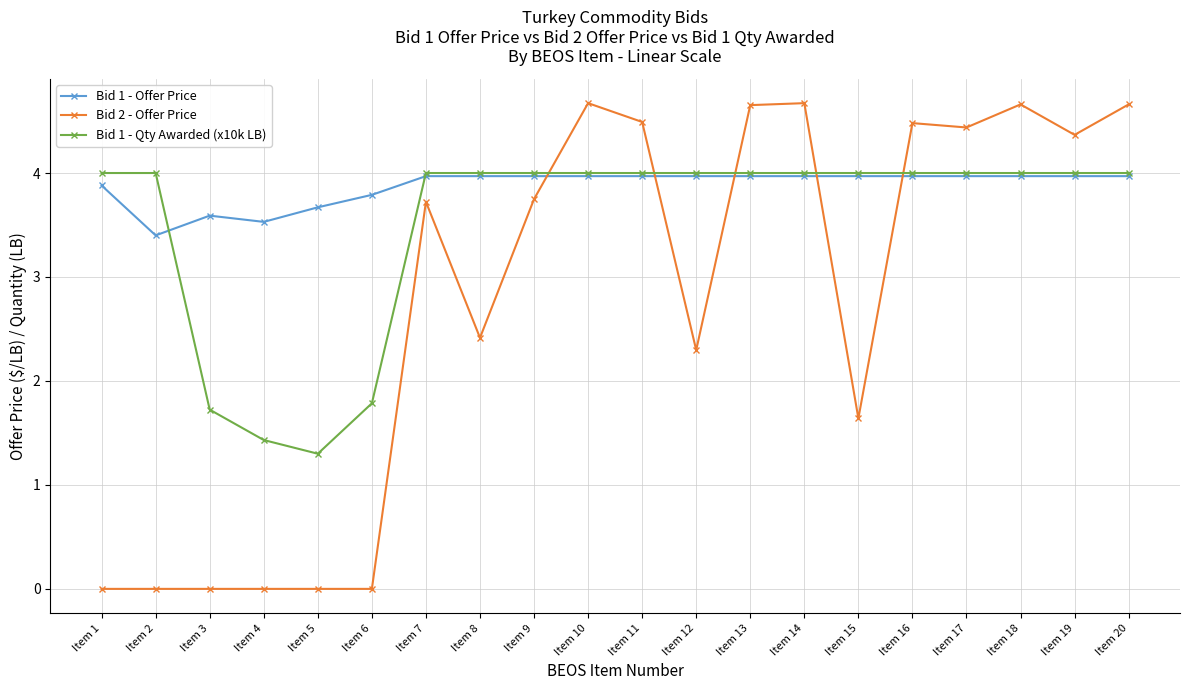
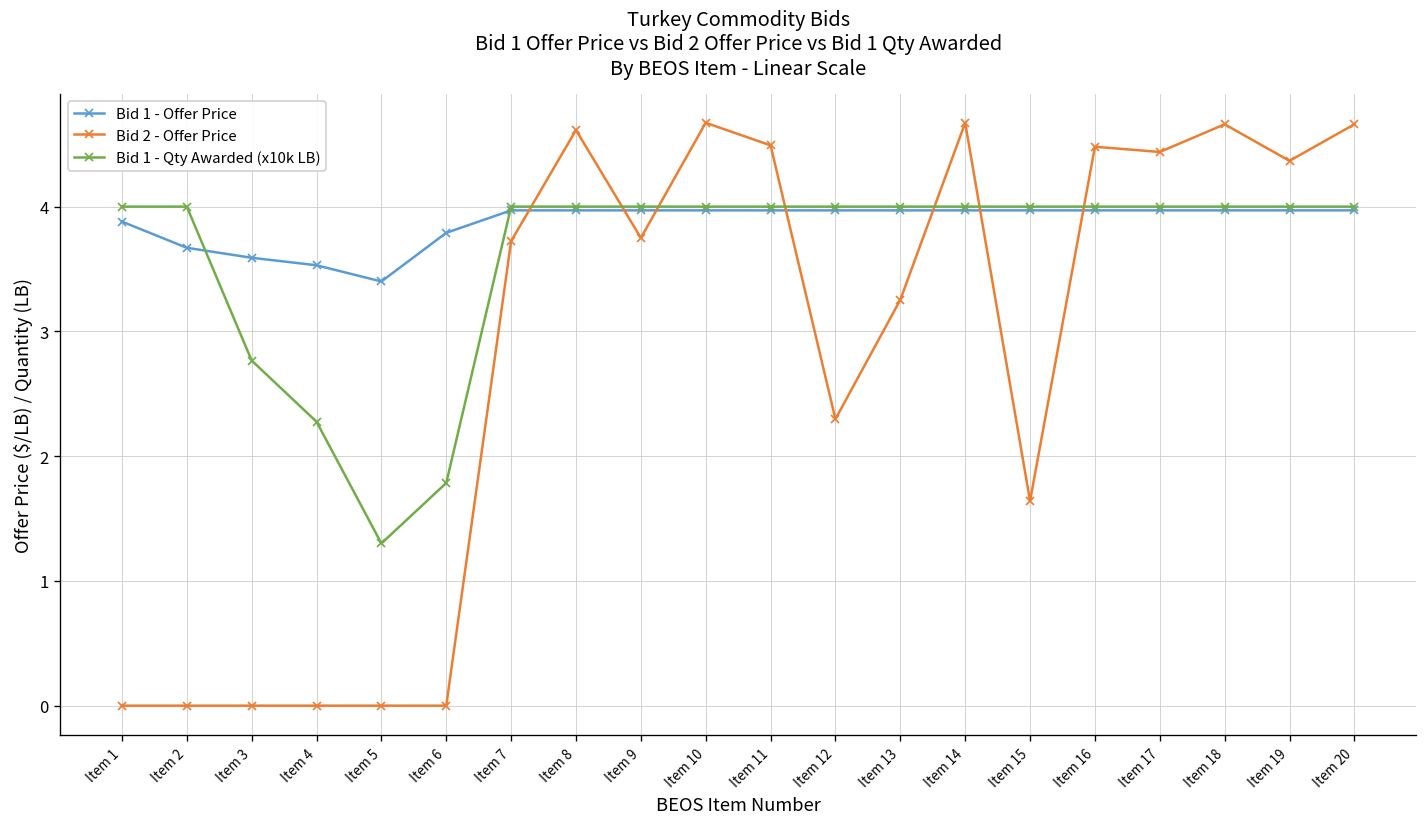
Bid 1 - Offer Price, Item 2: 3.40 -> 3.67
Bid 1 - Qty Awarded (x10k LB), Item 3: 1.72 -> 2.77
Bid 1 - Qty Awarded (x10k LB), Item 4: 1.43 -> 2.28
Bid 1 - Offer Price, Item 5: 3.67 -> 3.40
Bid 2 - Offer Price, Item 8: 2.42 -> 4.61
Bid 2 - Offer Price, Item 13: 4.65 -> 3.25
